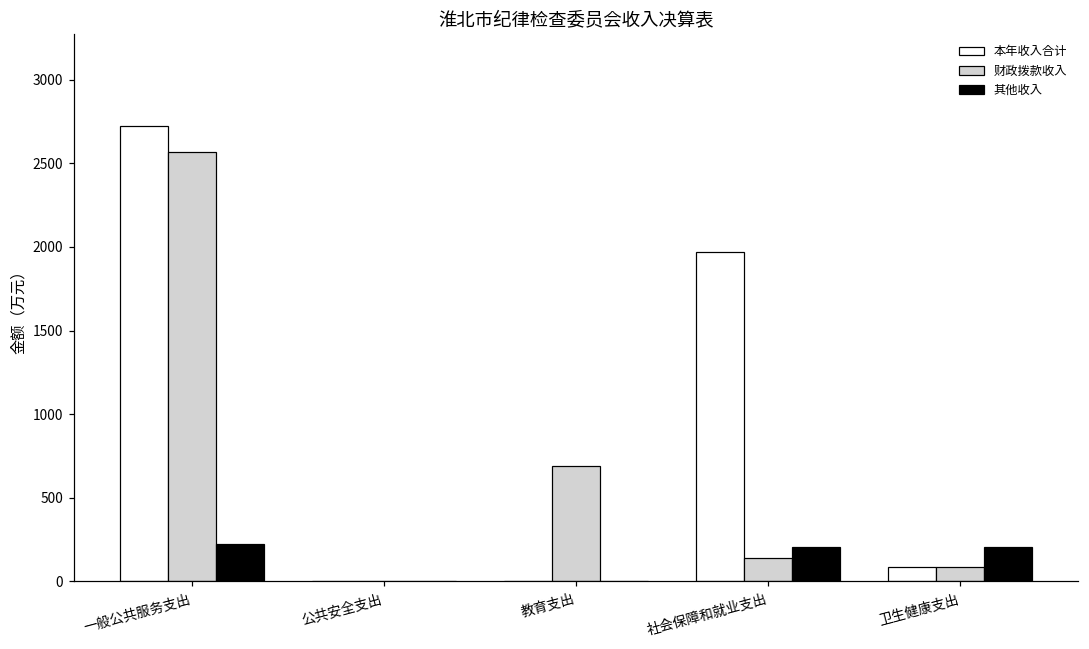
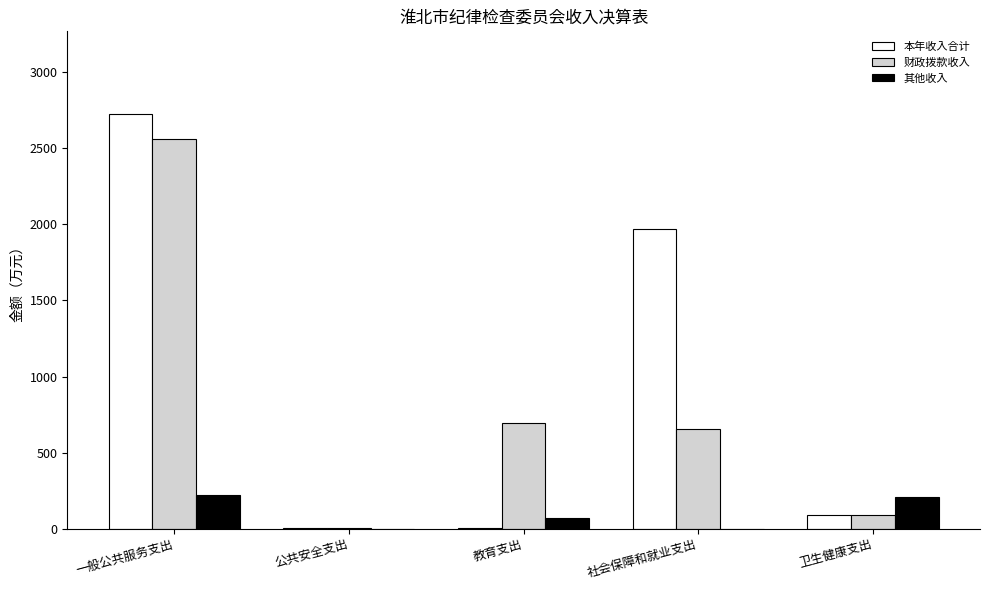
其他收入, 教育支出: 0 -> 70
财政拨款收入, 社会保障和就业支出: 140 -> 660
其他收入, 社会保障和就业支出: 210 -> 0
